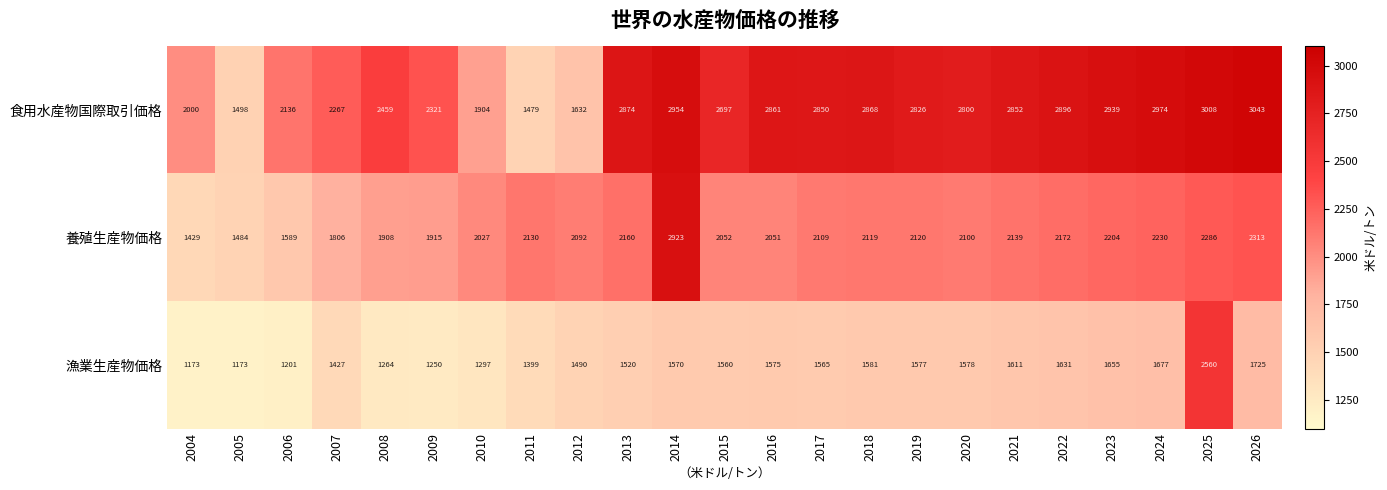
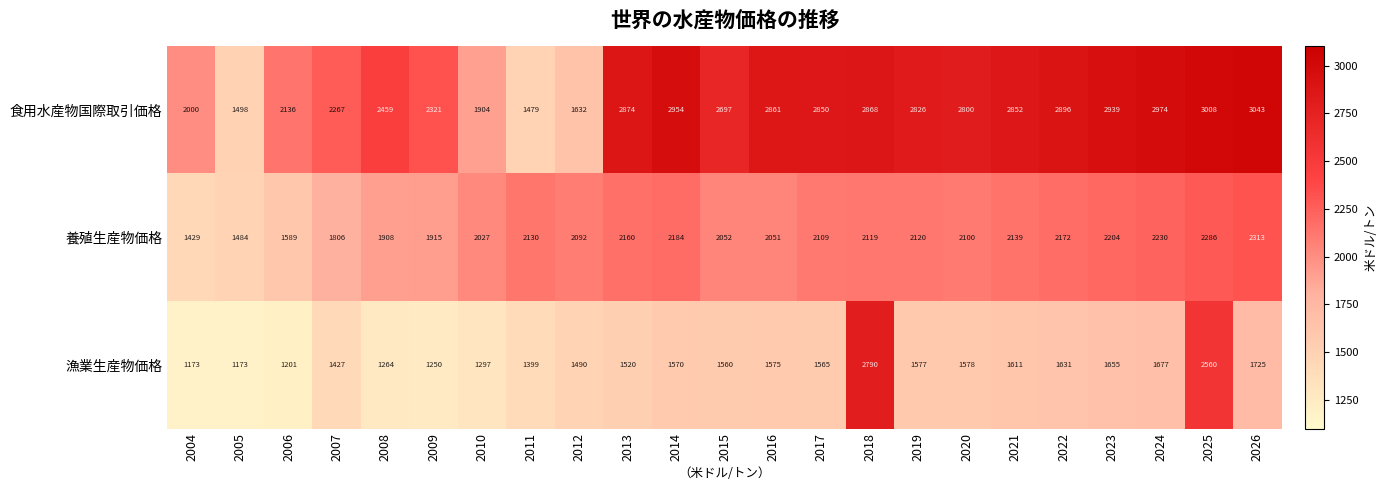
養殖生産物価格, 2014: 2923 -> 2184
漁業生産物価格, 2018: 1581 -> 2790
